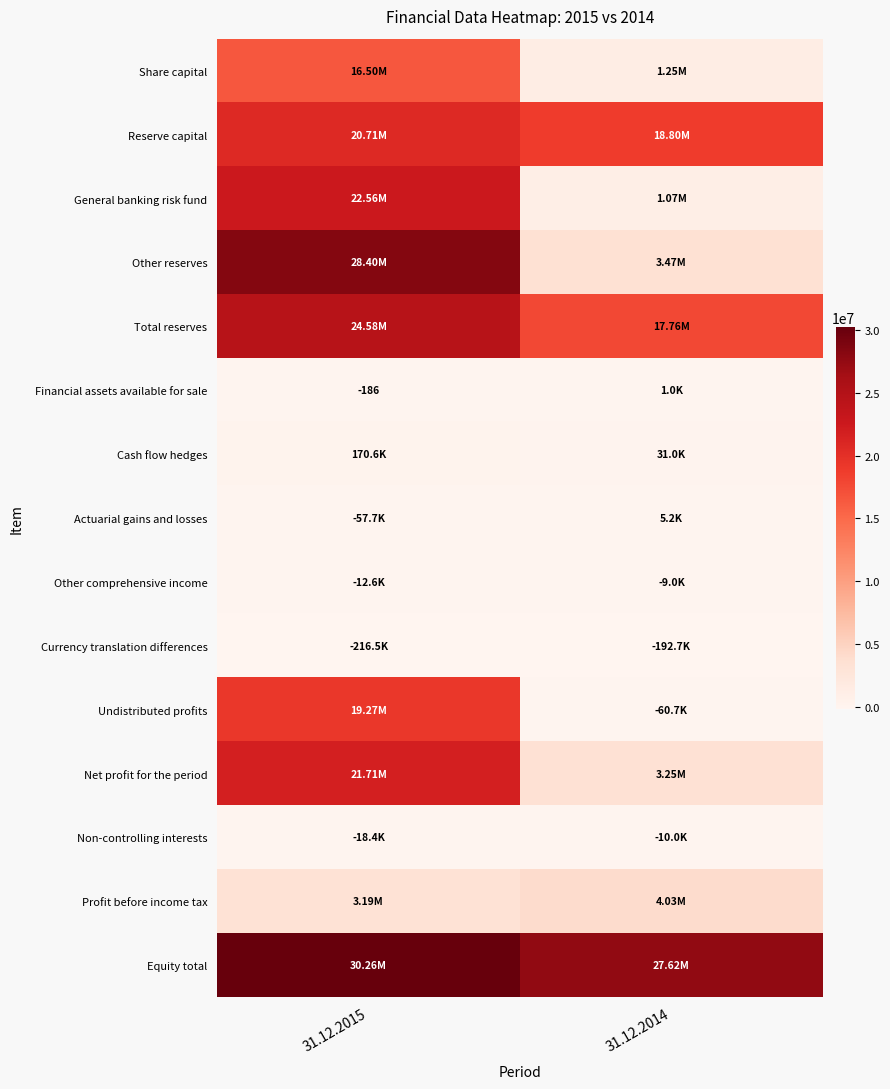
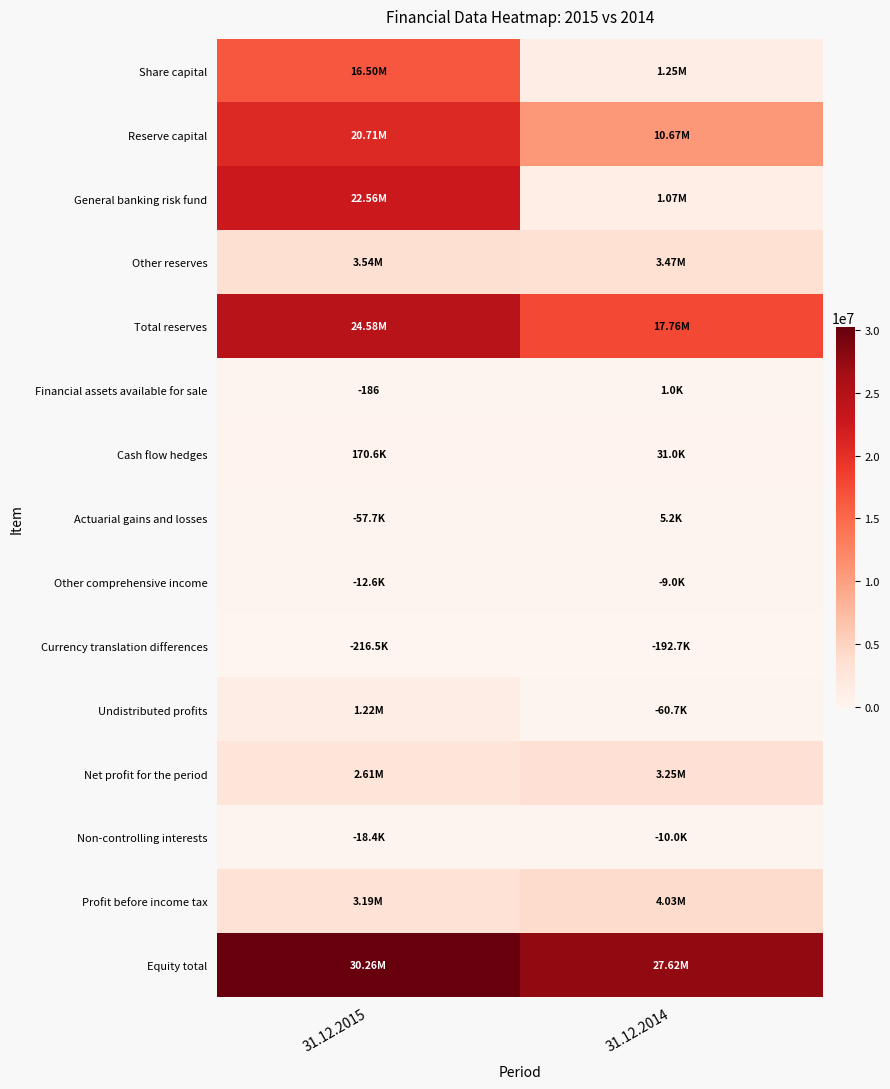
Reserve capital, 31.12.2014: 18.80M -> 10.67M
Other reserves, 31.12.2015: 28.40M -> 3.54M
Undistributed profits, 31.12.2015: 19.27M -> 1.22M
Net profit for the period, 31.12.2015: 21.71M -> 2.61M
